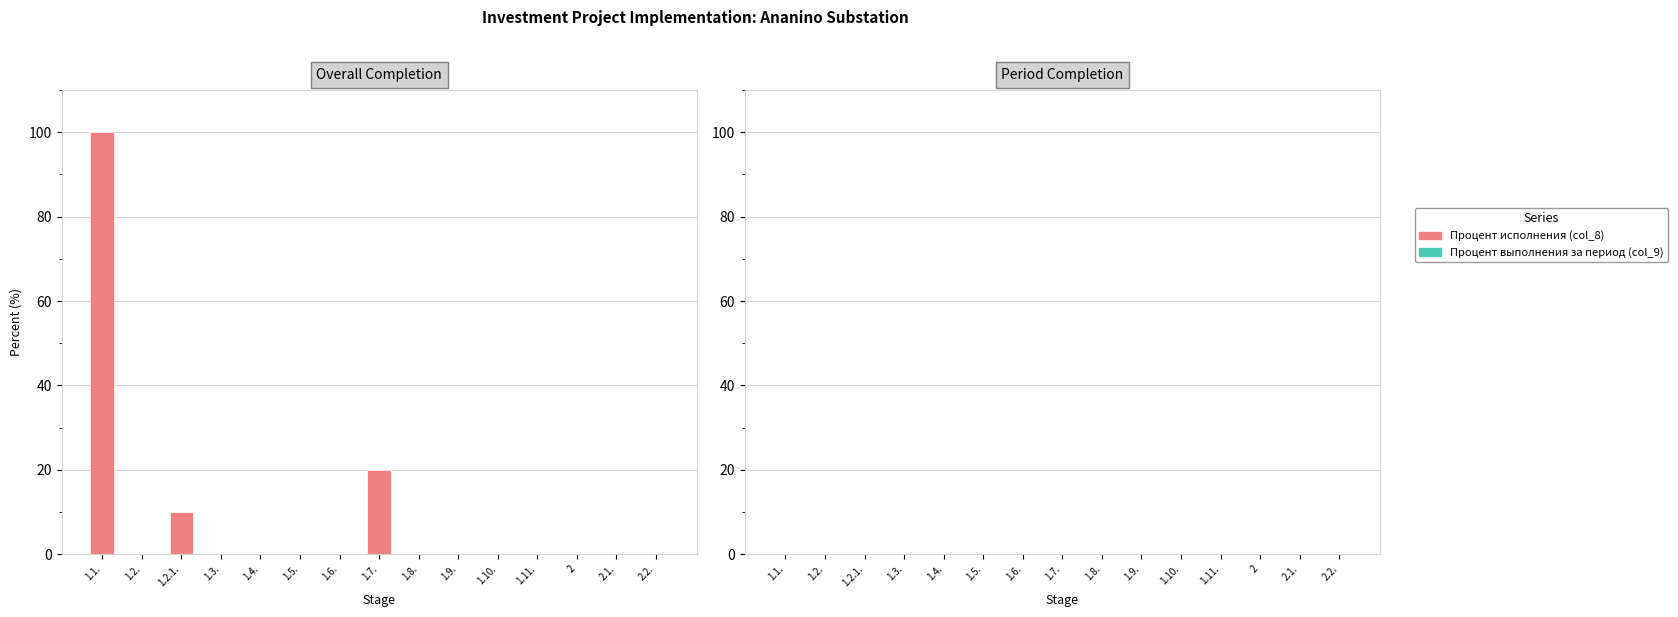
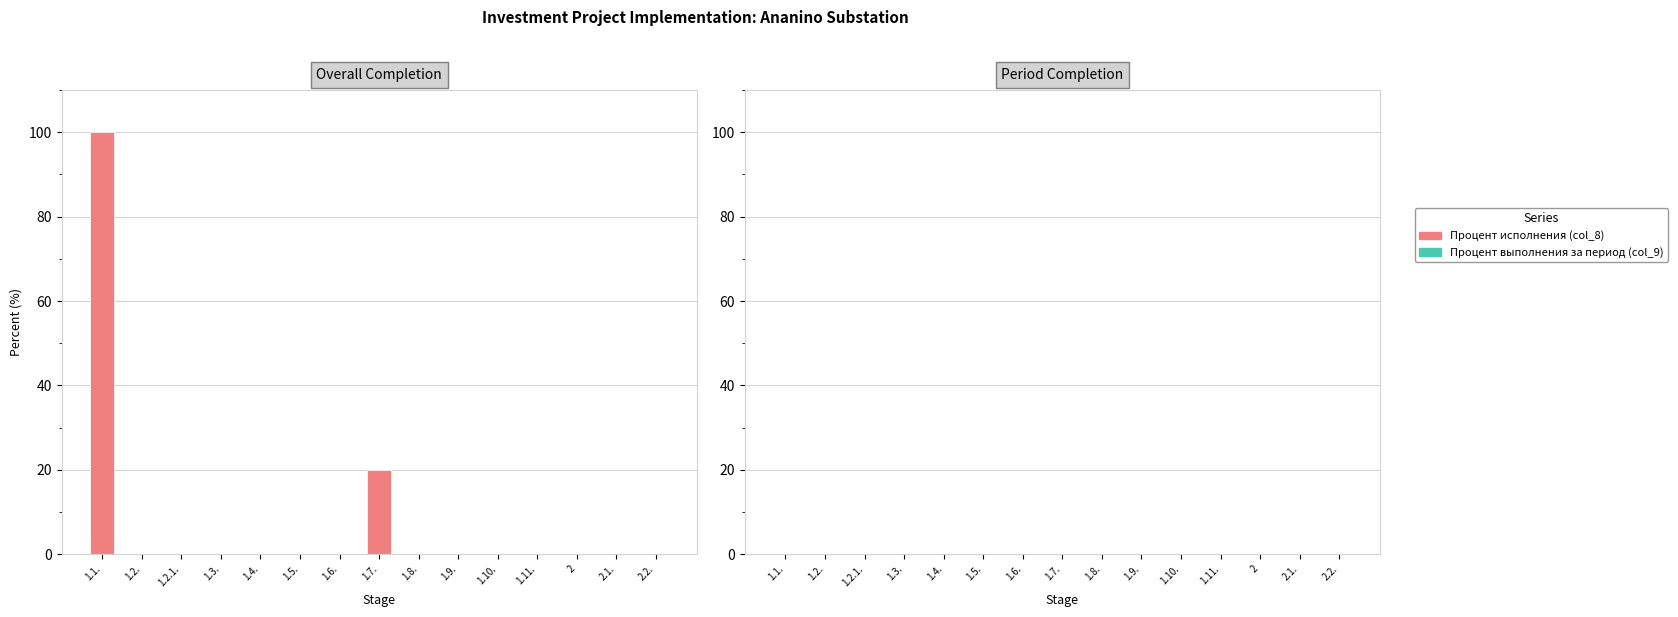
Overall Completion, 1.2.1.: 10 -> 0
